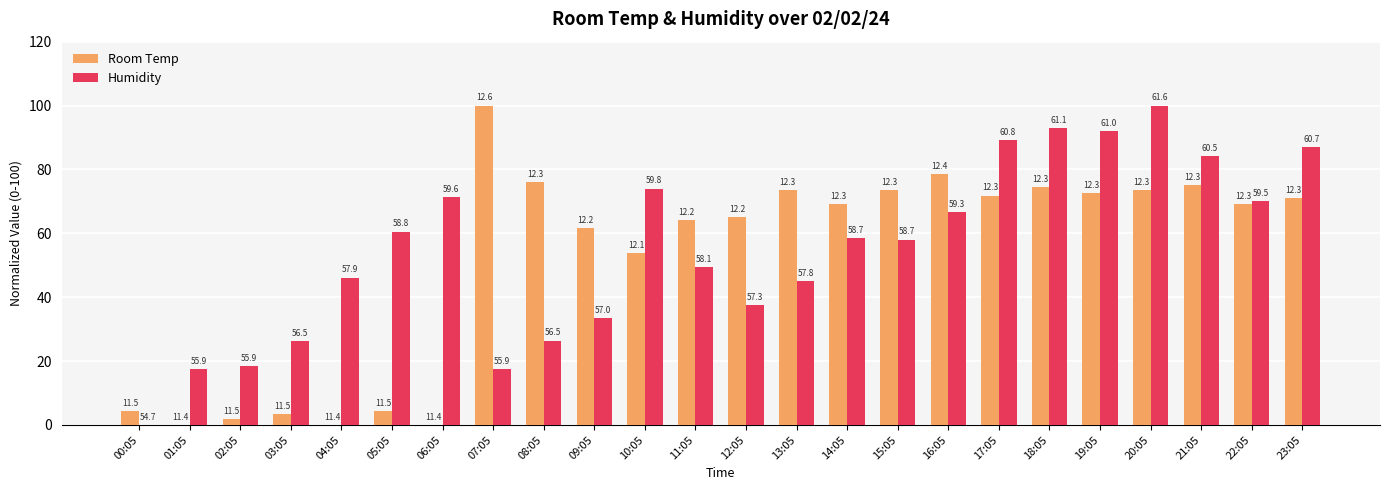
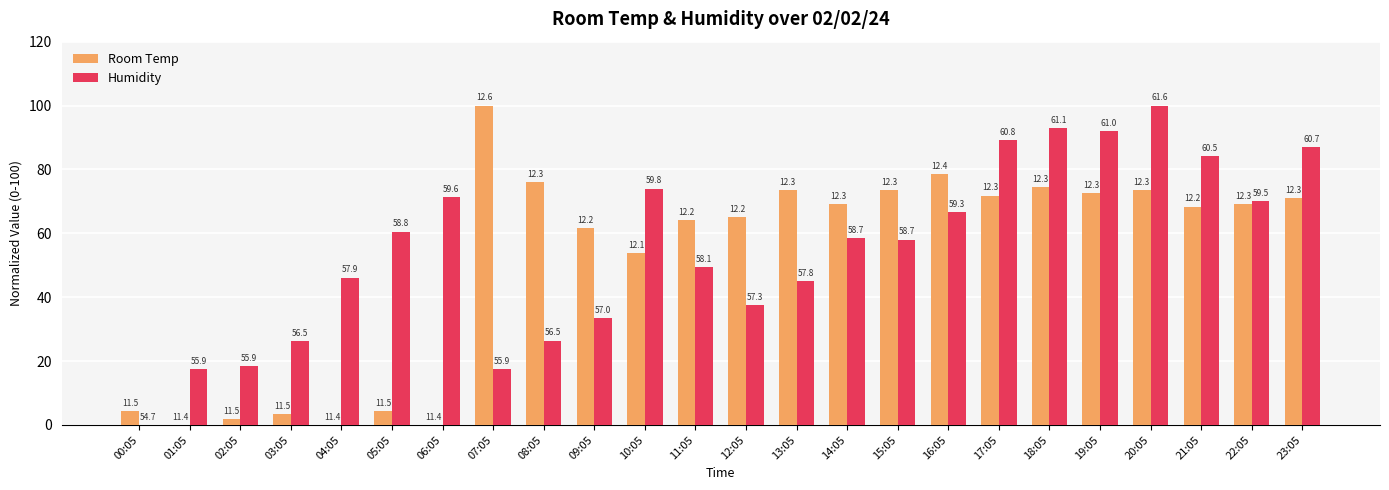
Room Temp, 21:05: 12.3 -> 12.2
